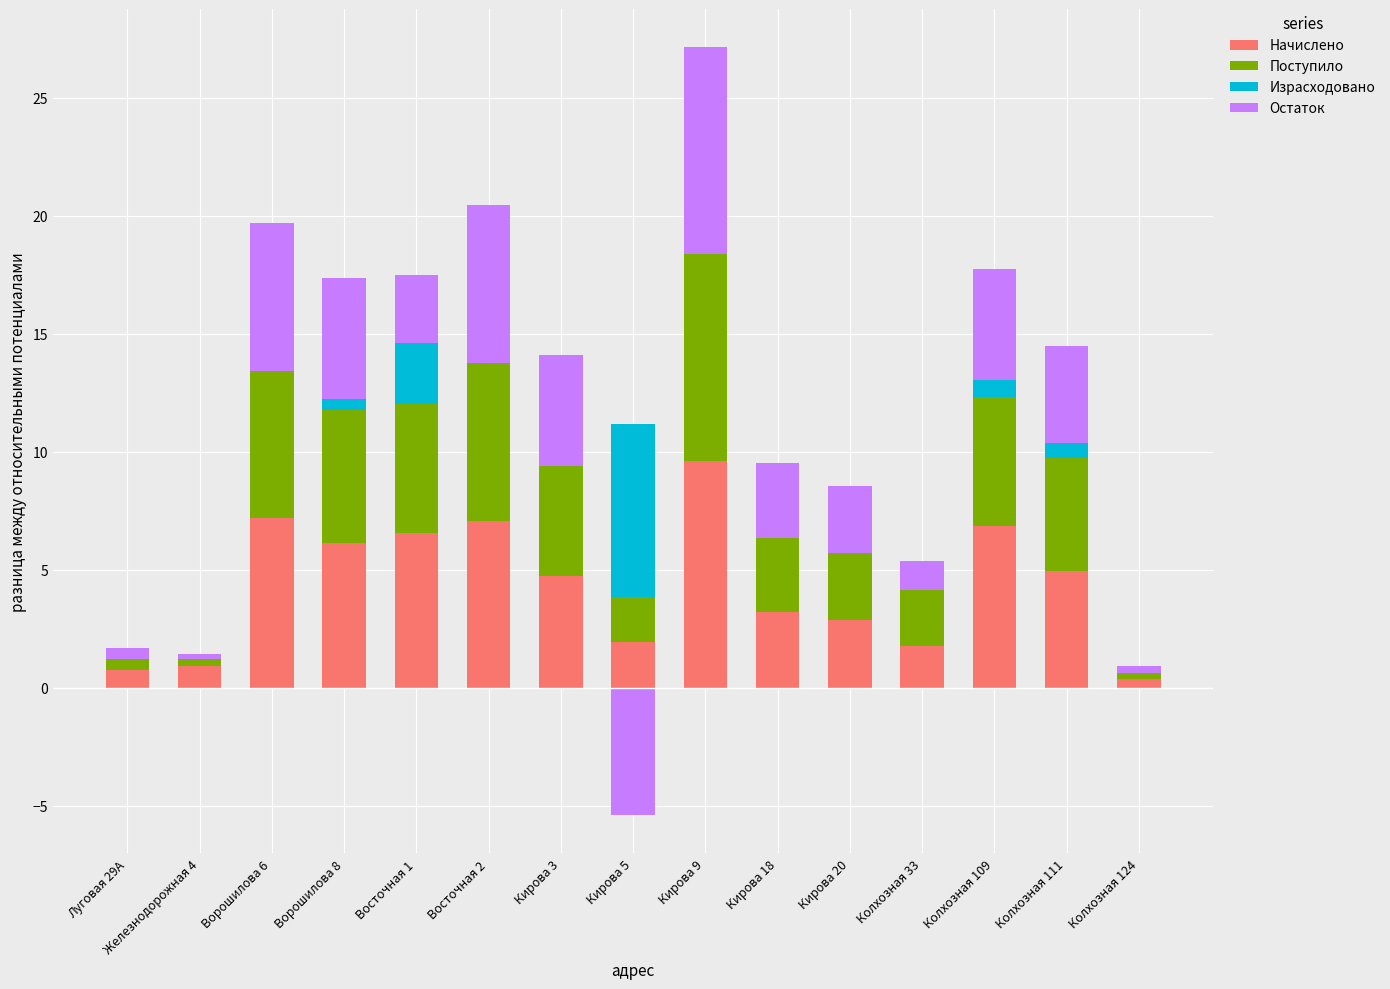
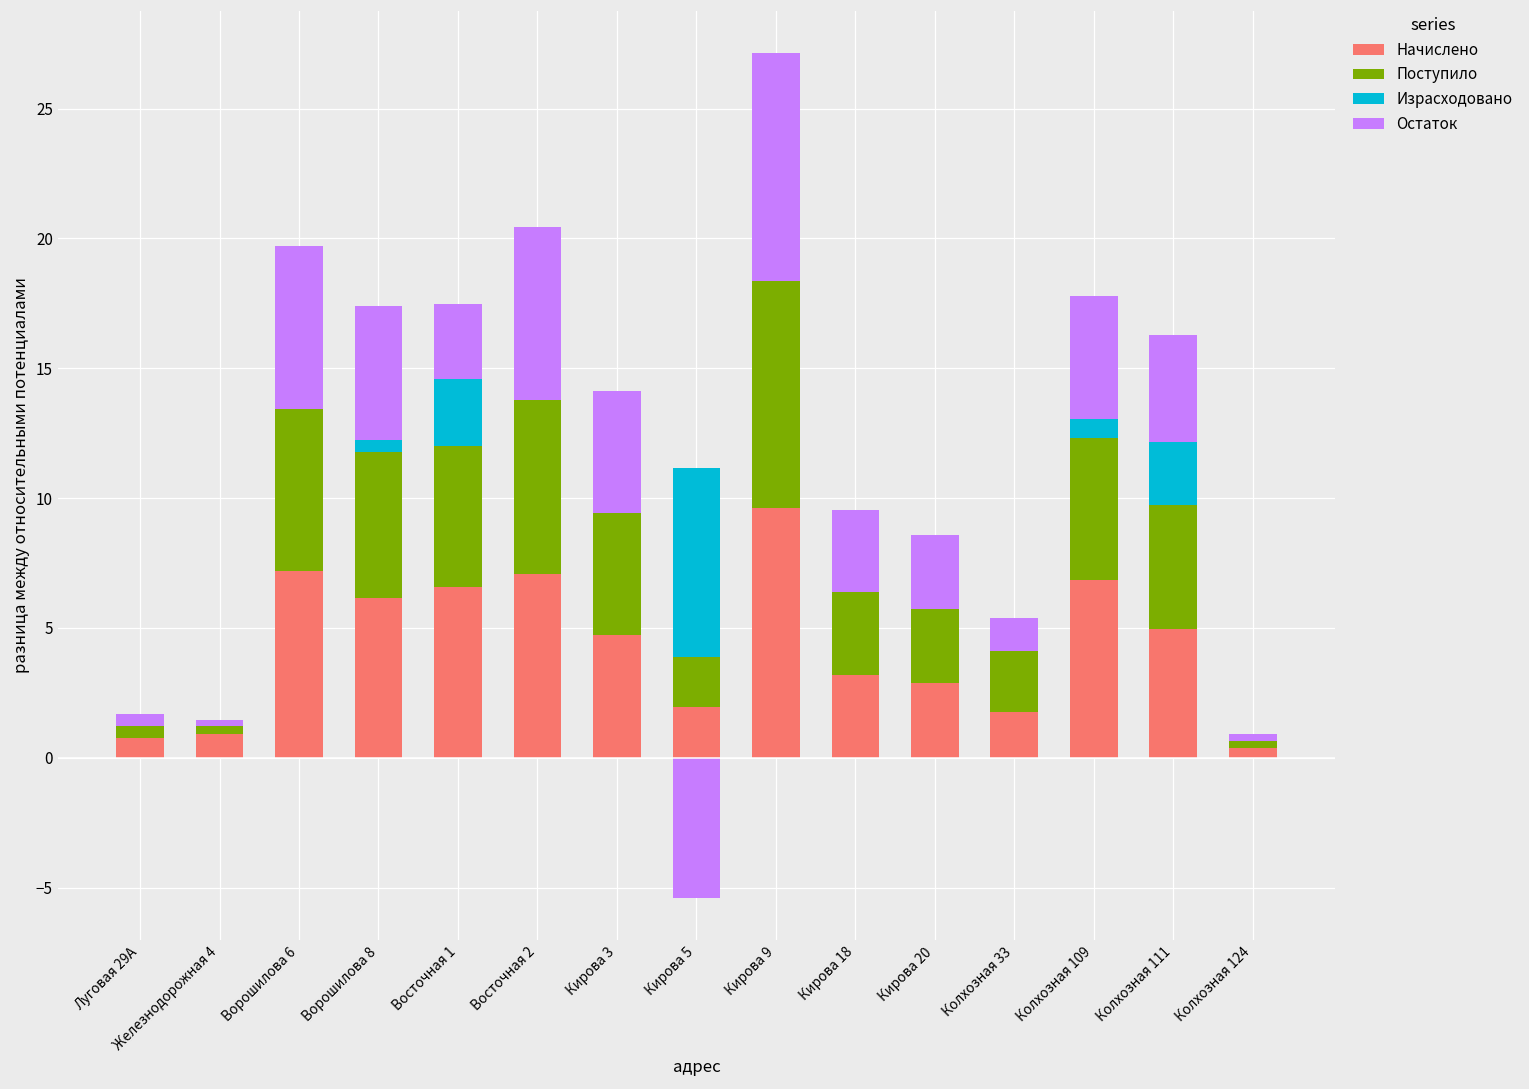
Израсходовано, Колхозная 111: 0.6 -> 2.4
